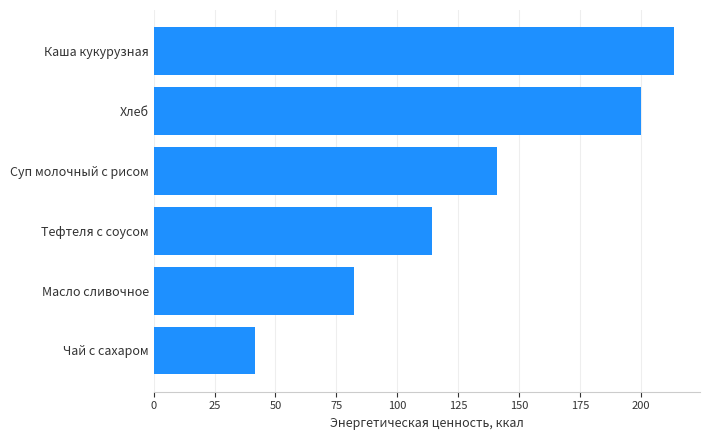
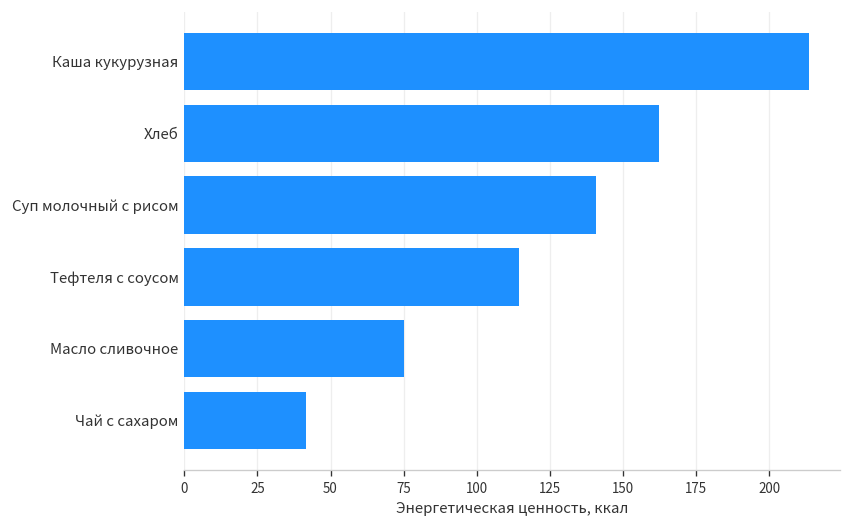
Хлеб: 200 -> 162
Масло сливочное: 82 -> 75
